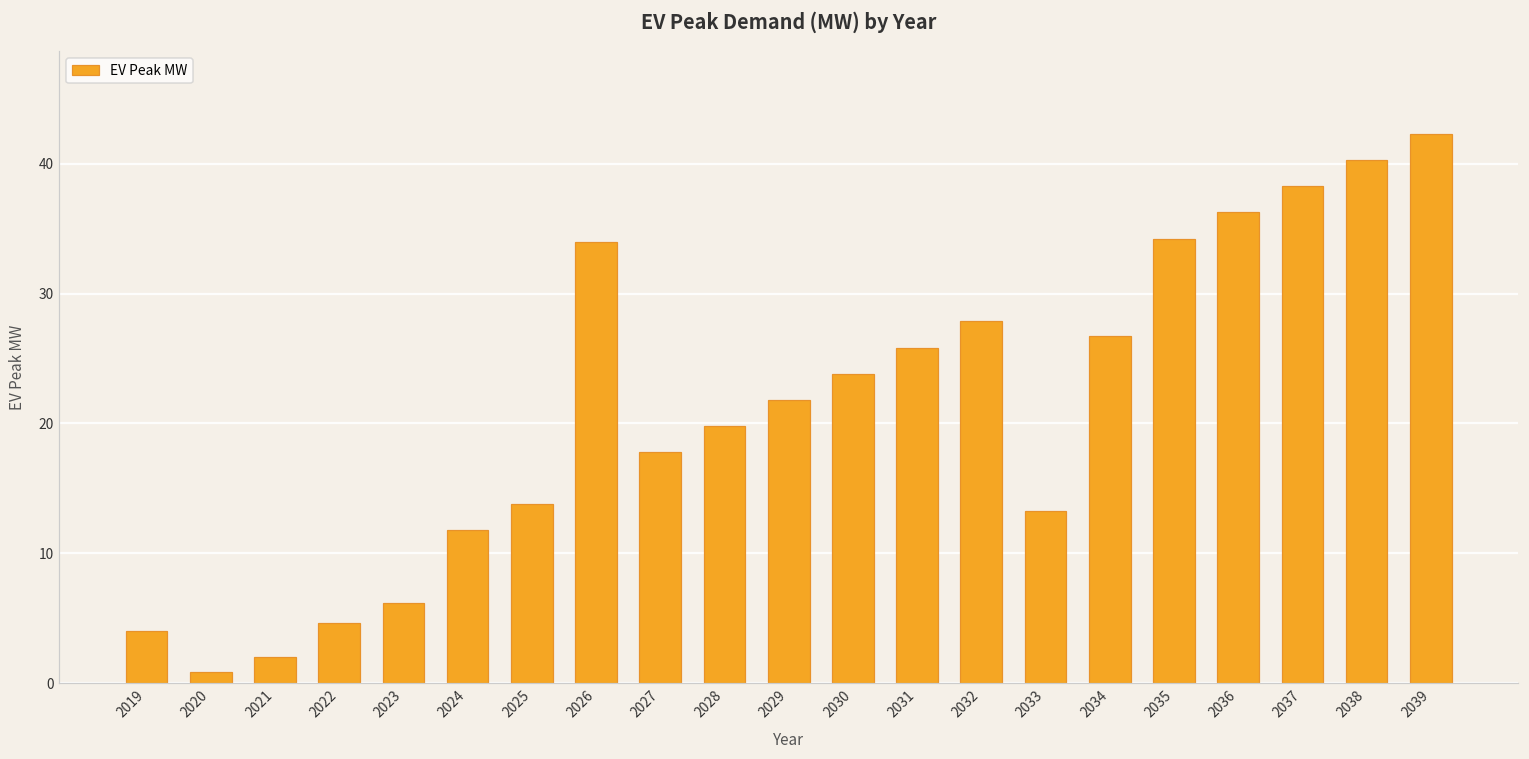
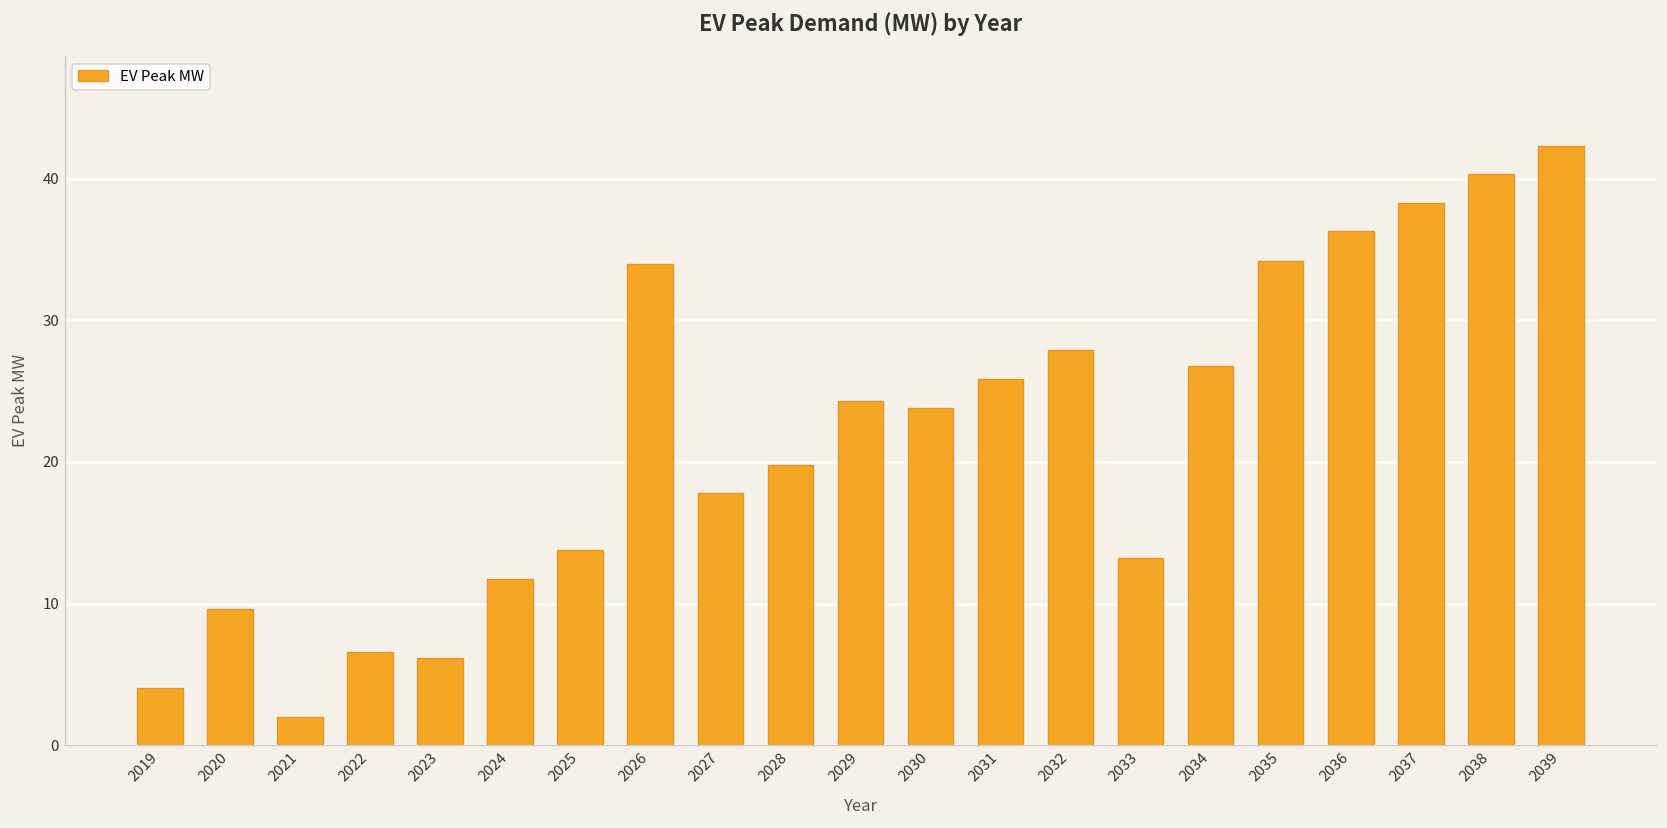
2020: 0.9 -> 9.6
2022: 4.6 -> 6.5
2029: 21.8 -> 24.3
